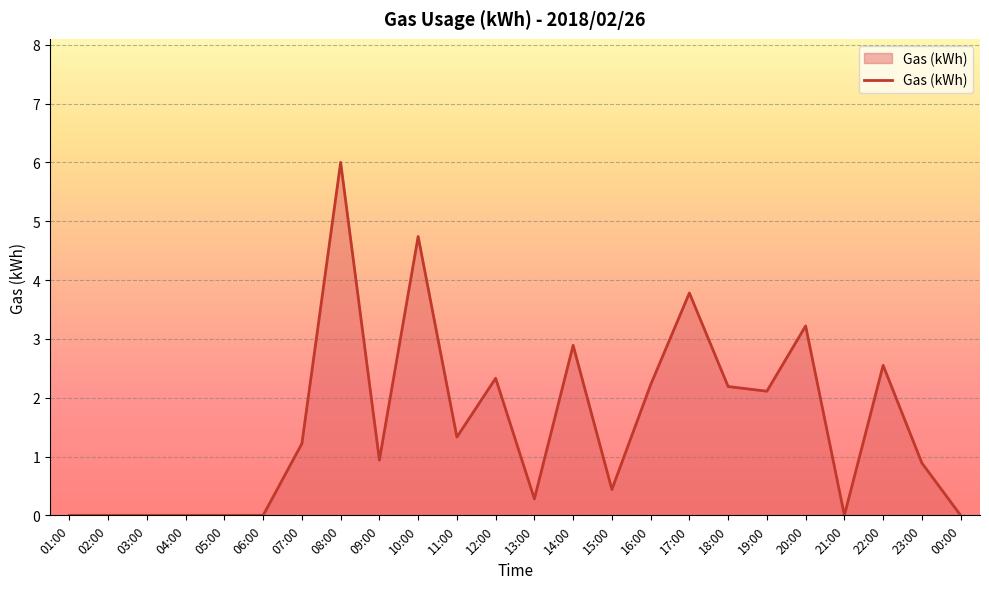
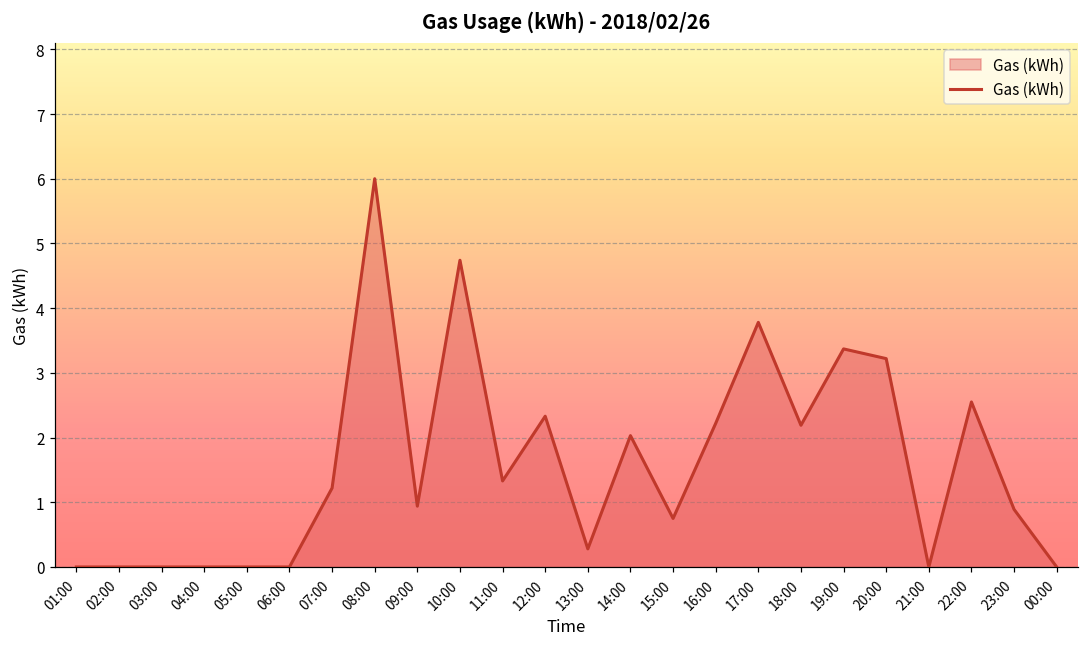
14:00: 2.9 -> 2.0
15:00: 0.4 -> 0.8
19:00: 2.1 -> 3.4
